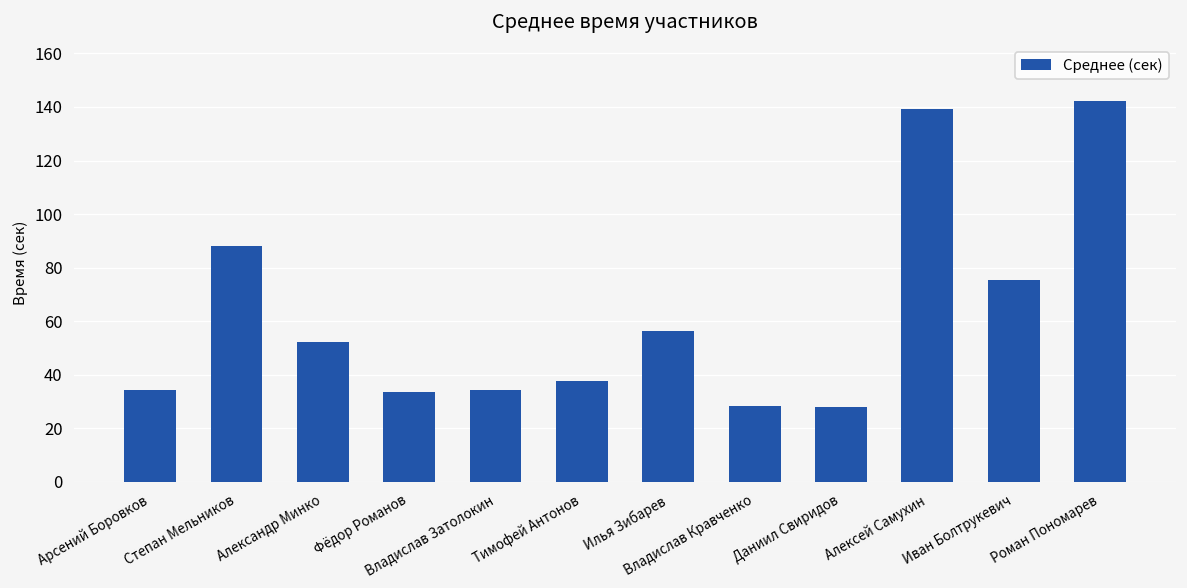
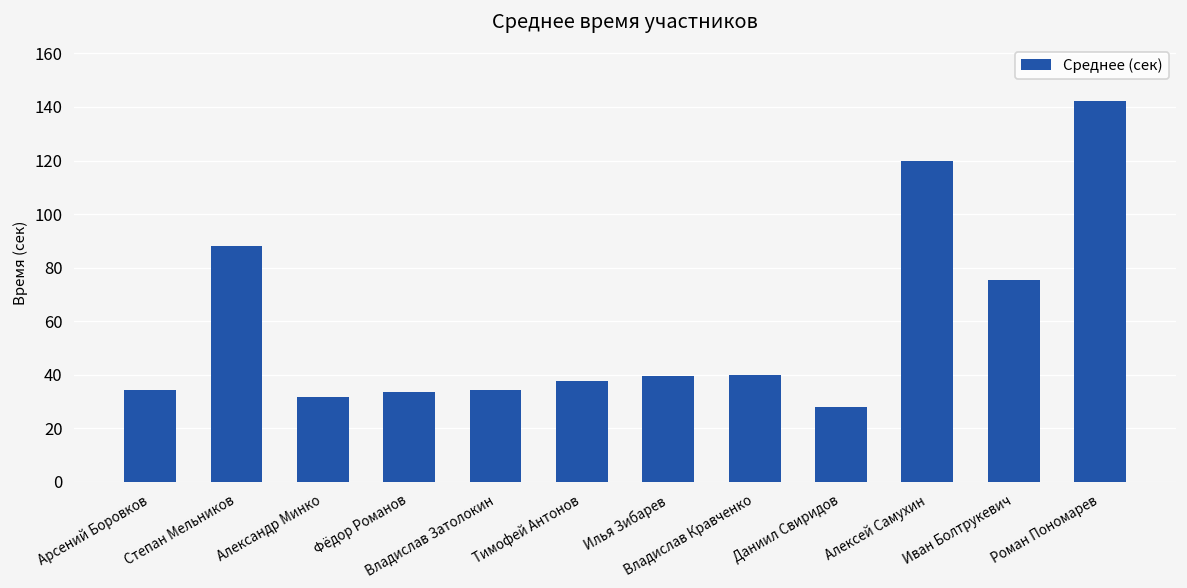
Александр Минко: 52 -> 32
Илья Зибарев: 56 -> 40
Владислав Кравченко: 29 -> 40
Алексей Самухин: 139 -> 120
